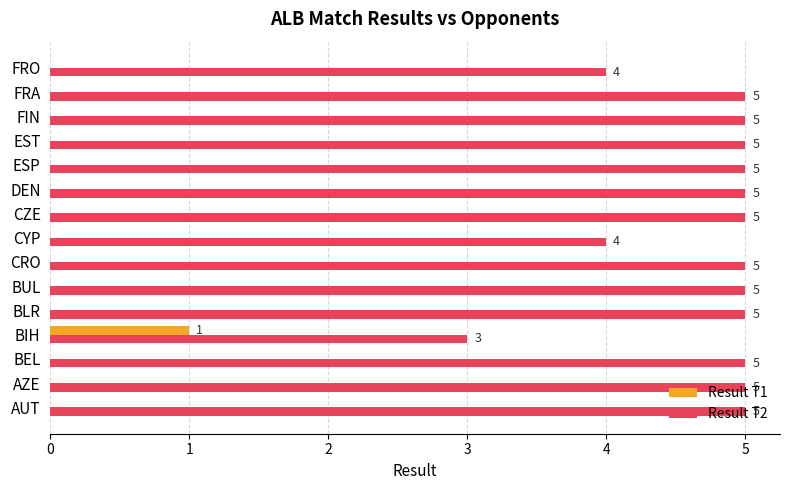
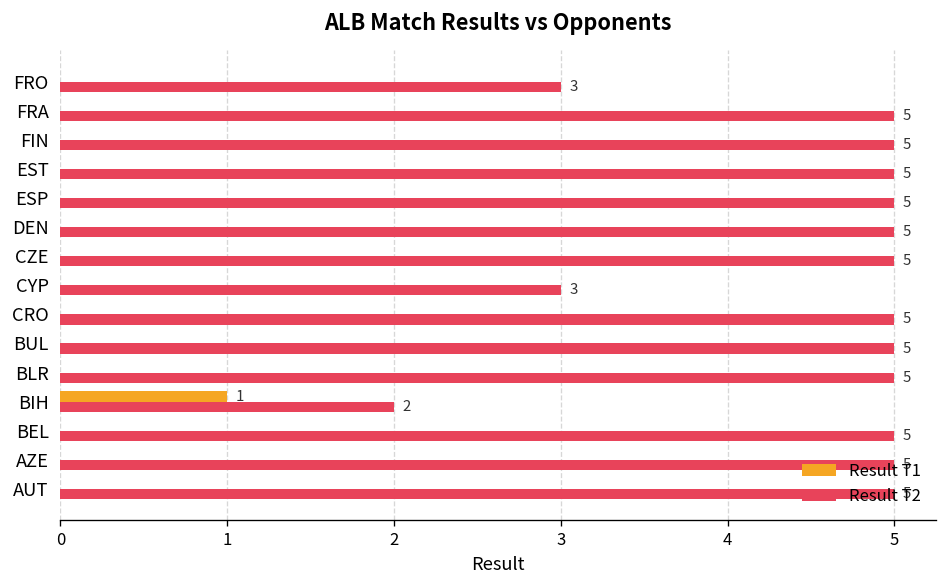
Result T2, FRO: 4 -> 3
Result T2, CYP: 4 -> 3
Result T2, BIH: 3 -> 2
